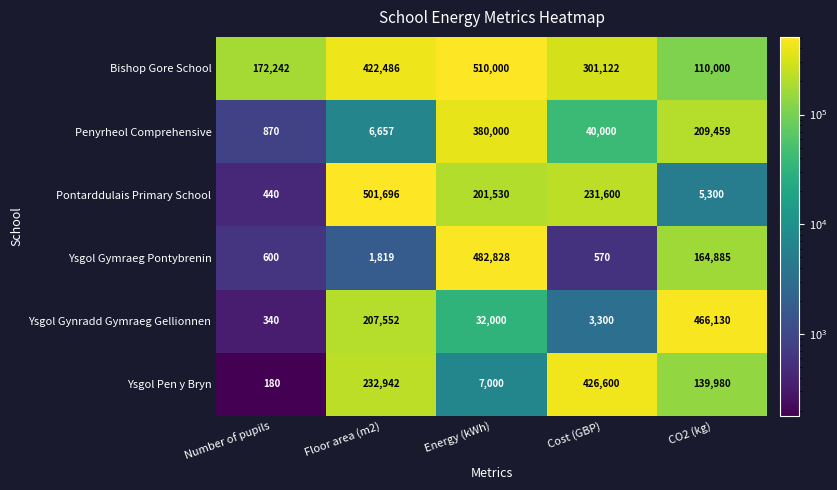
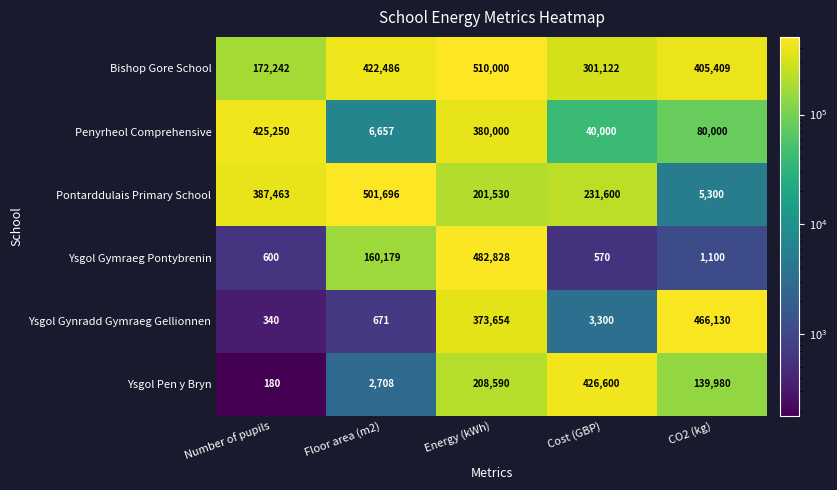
Bishop Gore School, CO2 (kg): 110,000 -> 405,409
Penyrheol Comprehensive, Number of pupils: 870 -> 425,250
Penyrheol Comprehensive, CO2 (kg): 209,459 -> 80,000
Pontarddulais Primary School, Number of pupils: 440 -> 387,463
Ysgol Gymraeg Pontybrenin, Floor area (m2): 1,819 -> 160,179
Ysgol Gymraeg Pontybrenin, CO2 (kg): 164,885 -> 1,100
Ysgol Gynradd Gymraeg Gellionnen, Floor area (m2): 207,552 -> 671
Ysgol Gynradd Gymraeg Gellionnen, Energy (kWh): 32,000 -> 373,654
Ysgol Pen y Bryn, Floor area (m2): 232,942 -> 2,708
Ysgol Pen y Bryn, Energy (kWh): 7,000 -> 208,590
